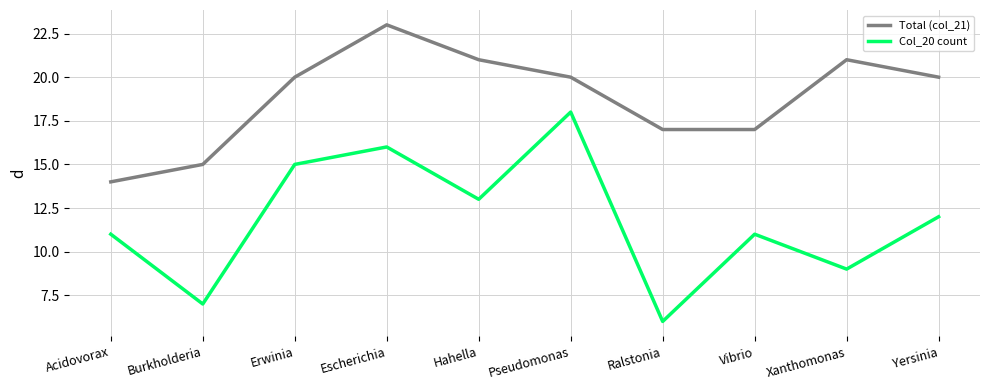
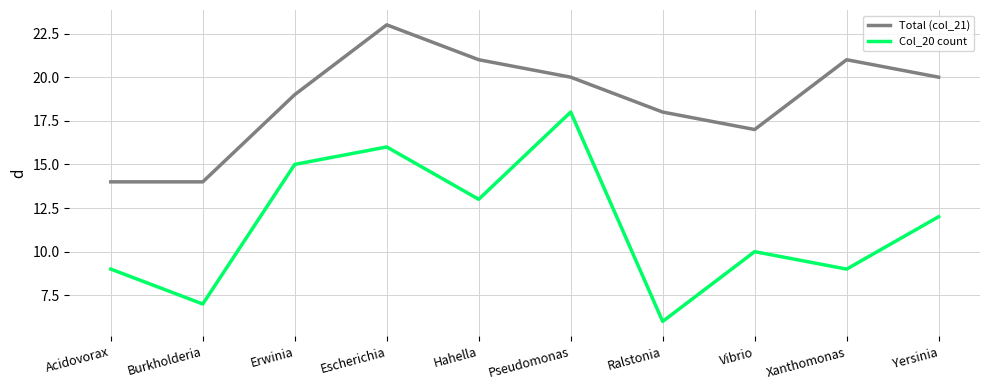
Col_20 count, Acidovorax: 11 -> 9
Total (col_21), Burkholderia: 15 -> 14
Total (col_21), Erwinia: 20 -> 19
Total (col_21), Ralstonia: 17 -> 18
Col_20 count, Vibrio: 11 -> 10
